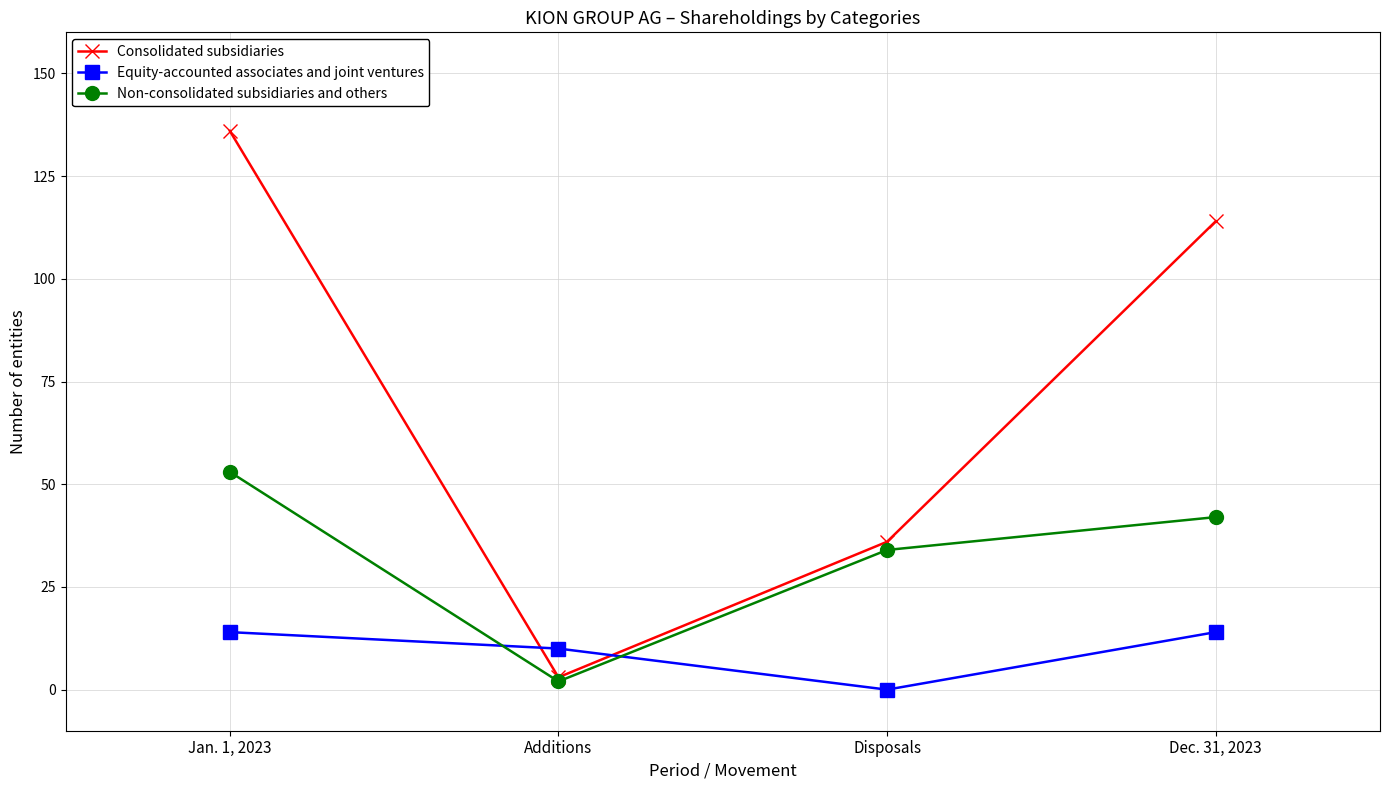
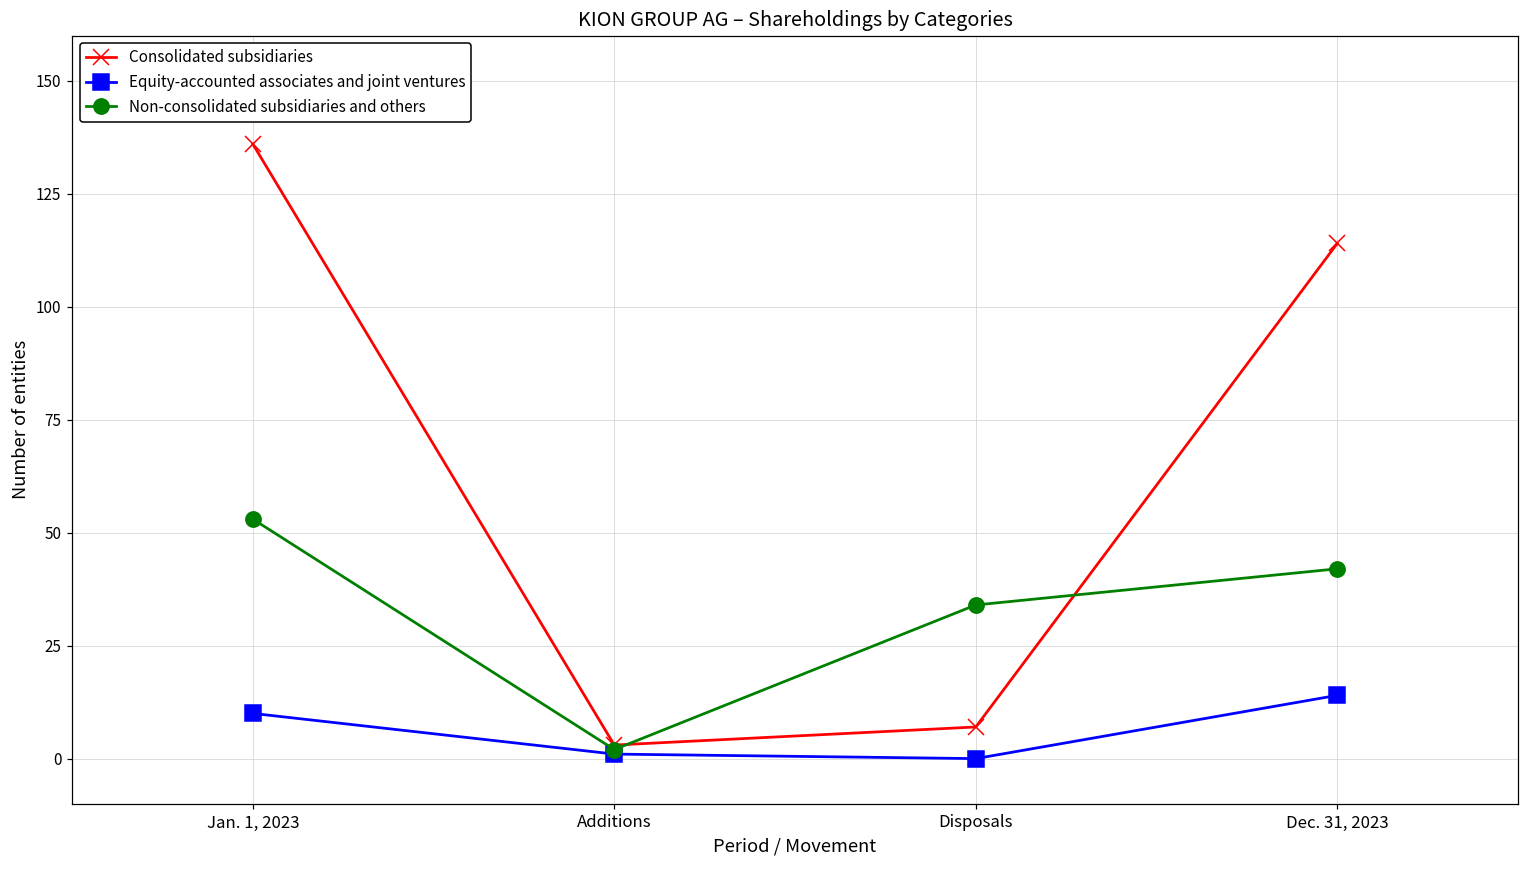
Equity-accounted associates and joint ventures, Jan. 1, 2023: 14 -> 10
Equity-accounted associates and joint ventures, Additions: 10 -> 1
Consolidated subsidiaries, Disposals: 36 -> 7
